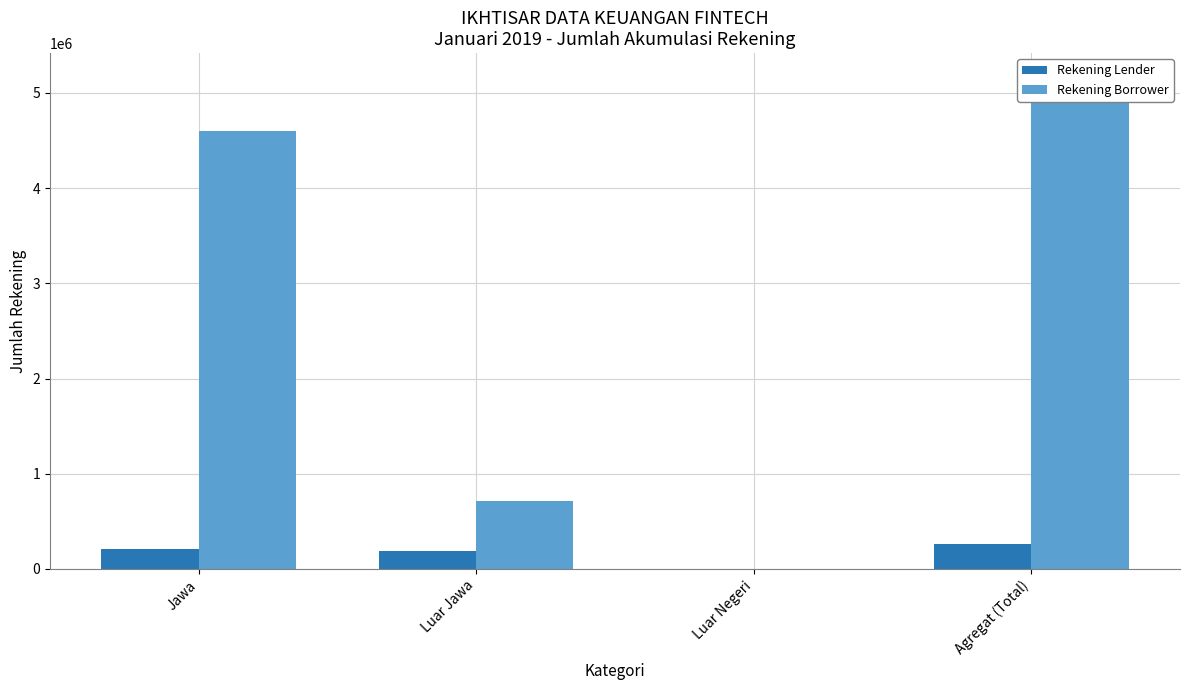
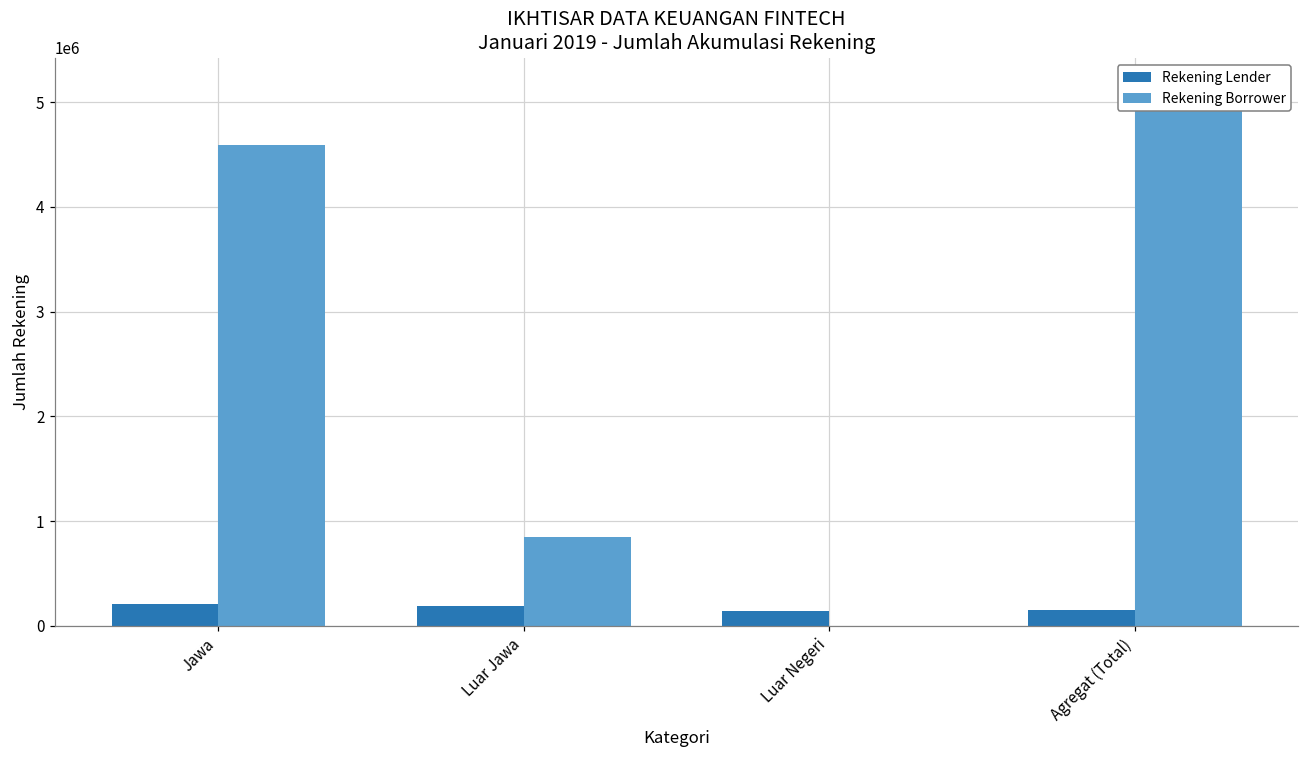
Rekening Borrower, Luar Jawa: 700000 -> 800000
Rekening Lender, Luar Negeri: 0 -> 100000
Rekening Lender, Agregat (Total): 300000 -> 200000
